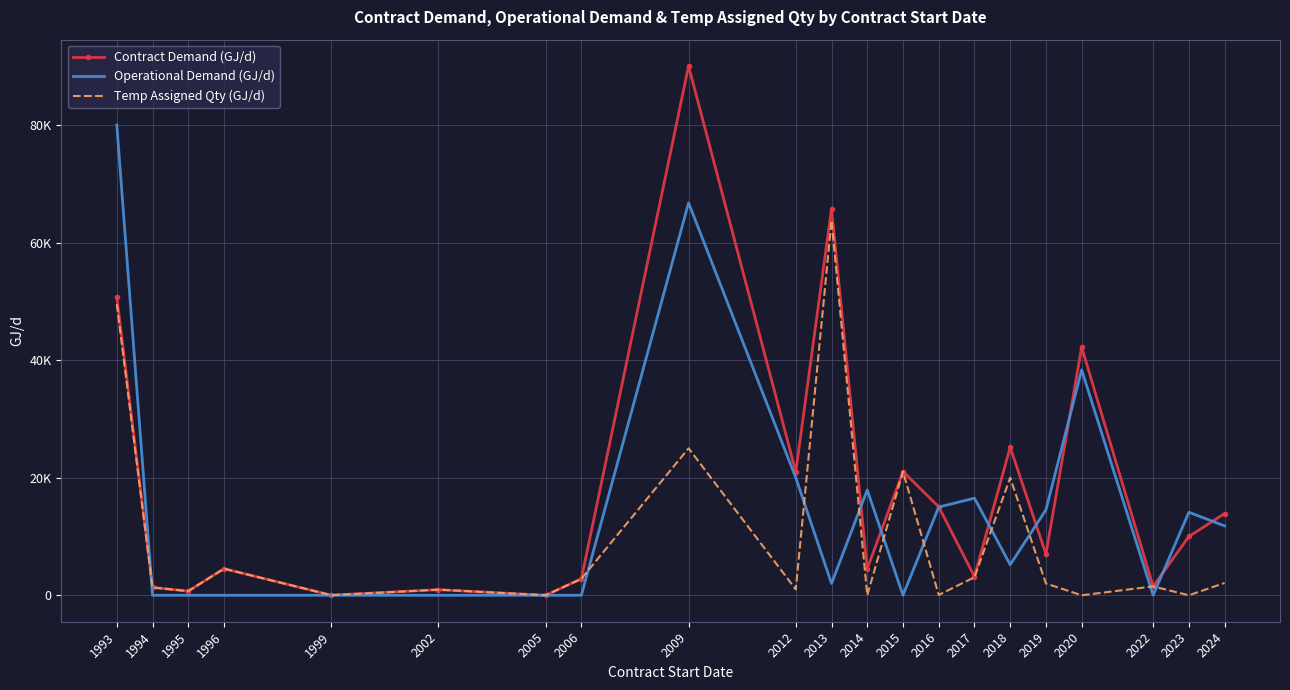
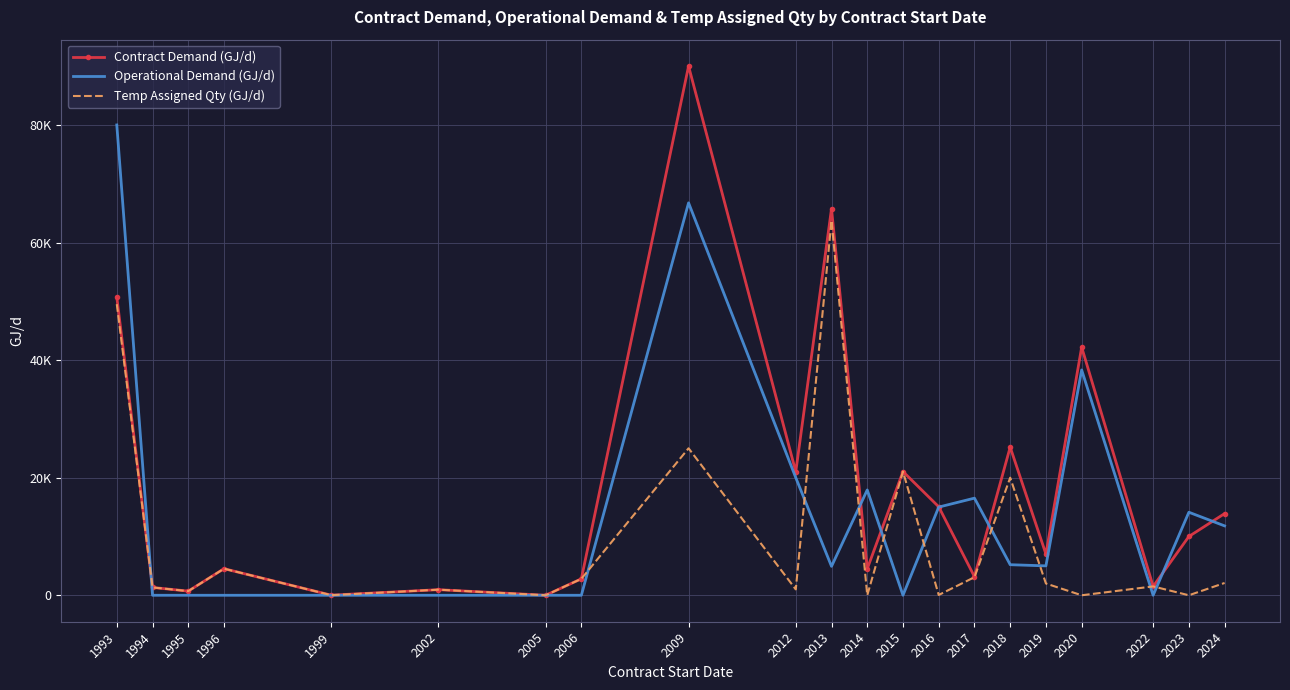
Operational Demand (GJ/d), 2013: 2000 -> 5000
Operational Demand (GJ/d), 2019: 15000 -> 5000
